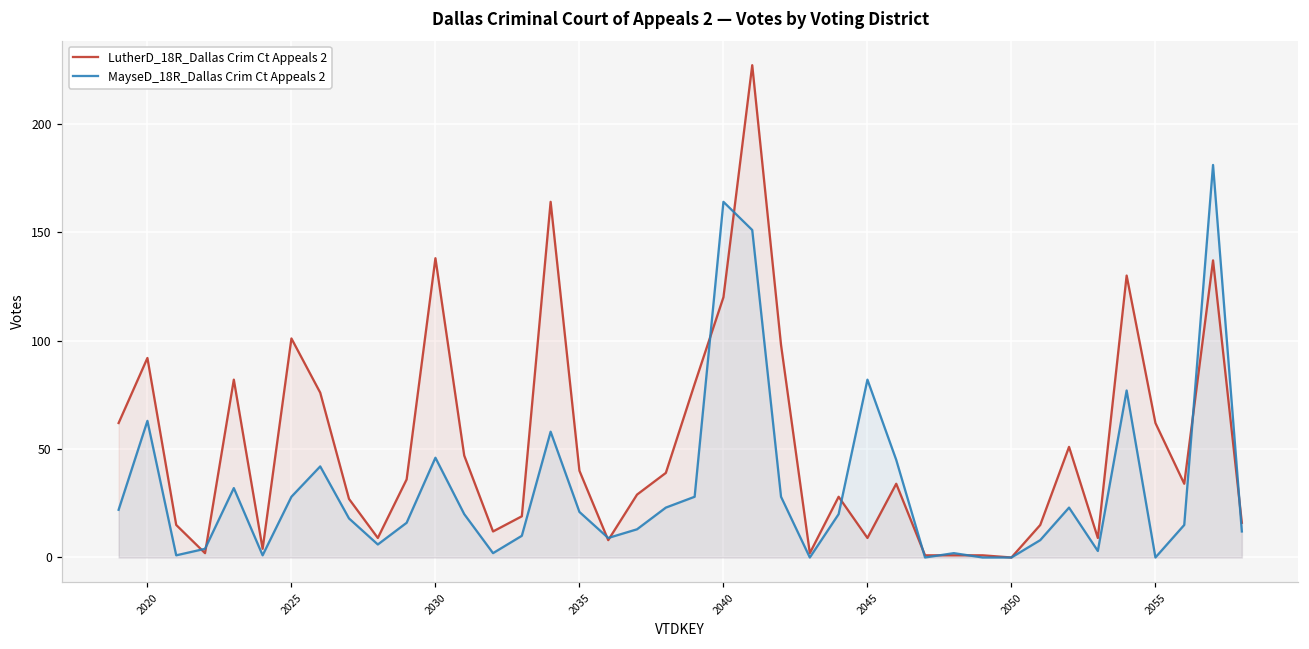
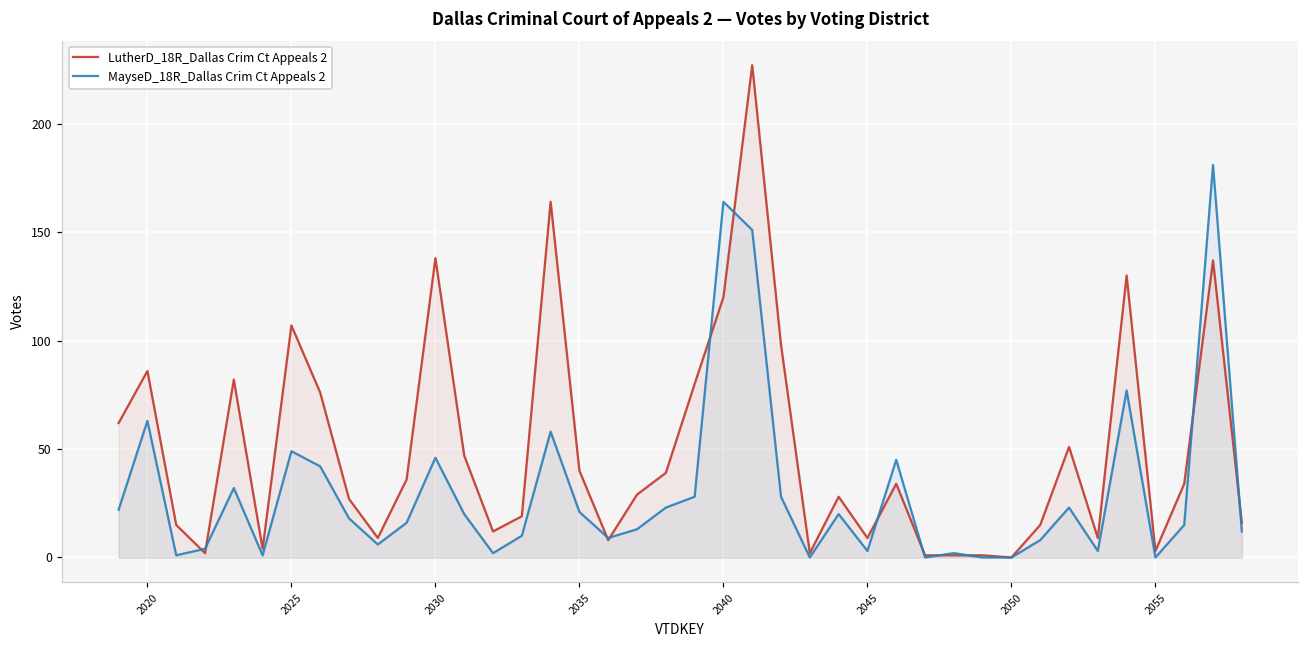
LutherD_18R_Dallas Crim Ct Appeals 2, 2020: 92 -> 86
LutherD_18R_Dallas Crim Ct Appeals 2, 2025: 101 -> 107
MayseD_18R_Dallas Crim Ct Appeals 2, 2025: 28 -> 49
MayseD_18R_Dallas Crim Ct Appeals 2, 2045: 82 -> 3
LutherD_18R_Dallas Crim Ct Appeals 2, 2055: 62 -> 3
